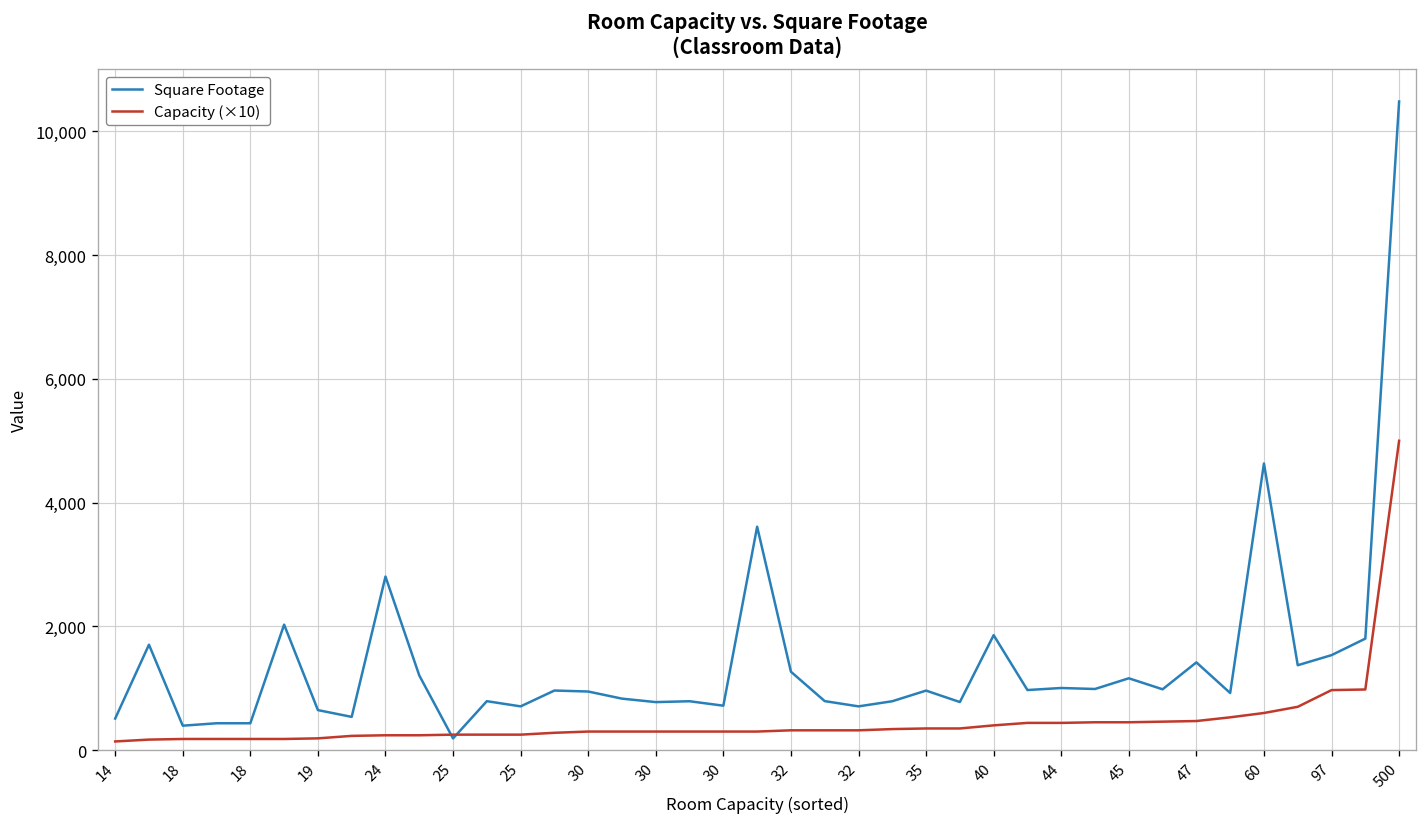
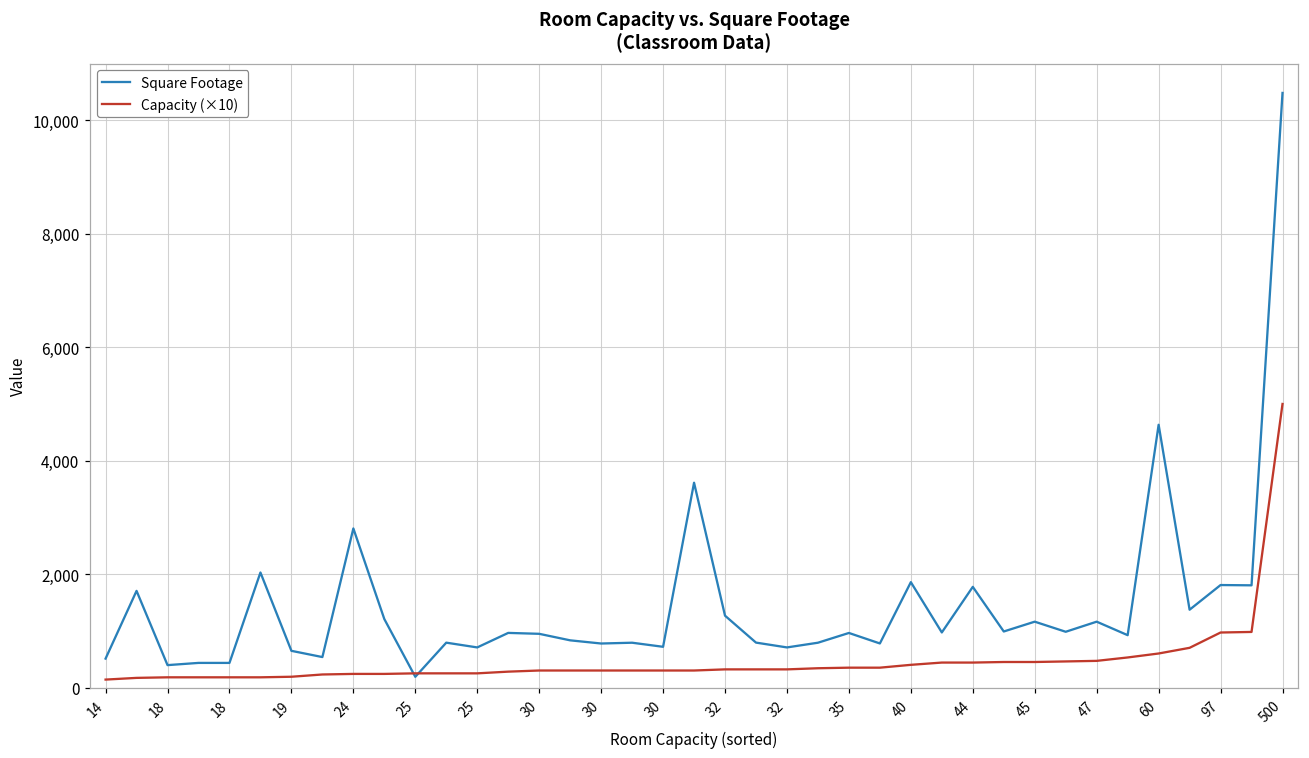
Square Footage, 44: 1,000 -> 1,800
Square Footage, 47: 1,400 -> 1,200
Square Footage, 97: 1,500 -> 1,800
